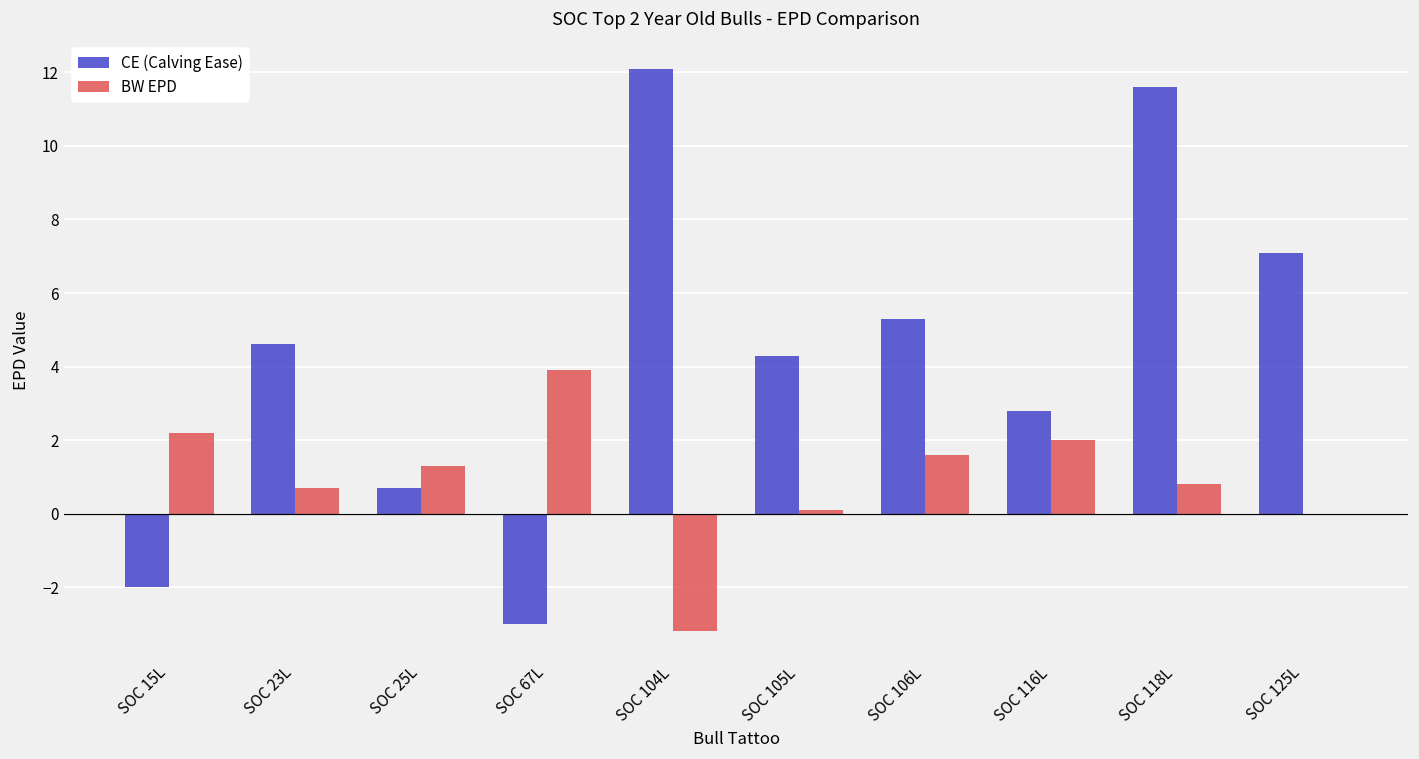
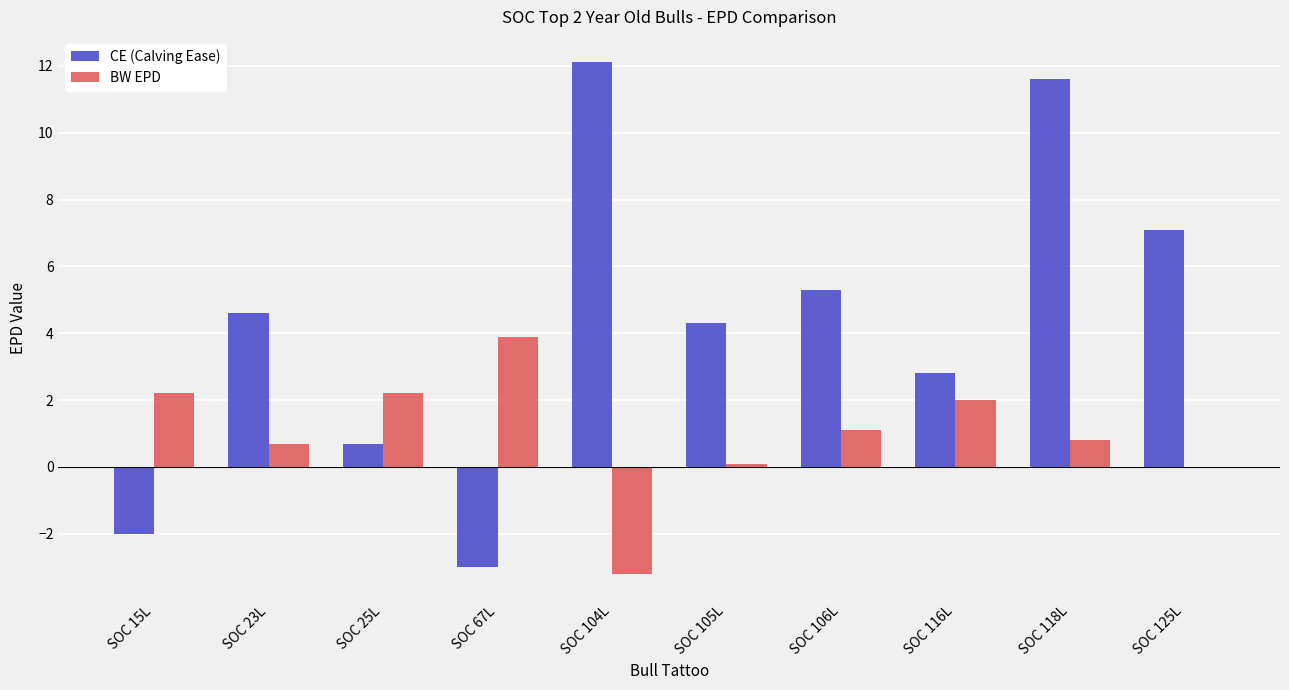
BW EPD, SOC 25L: 1.3 -> 2.2
BW EPD, SOC 106L: 1.6 -> 1.1
